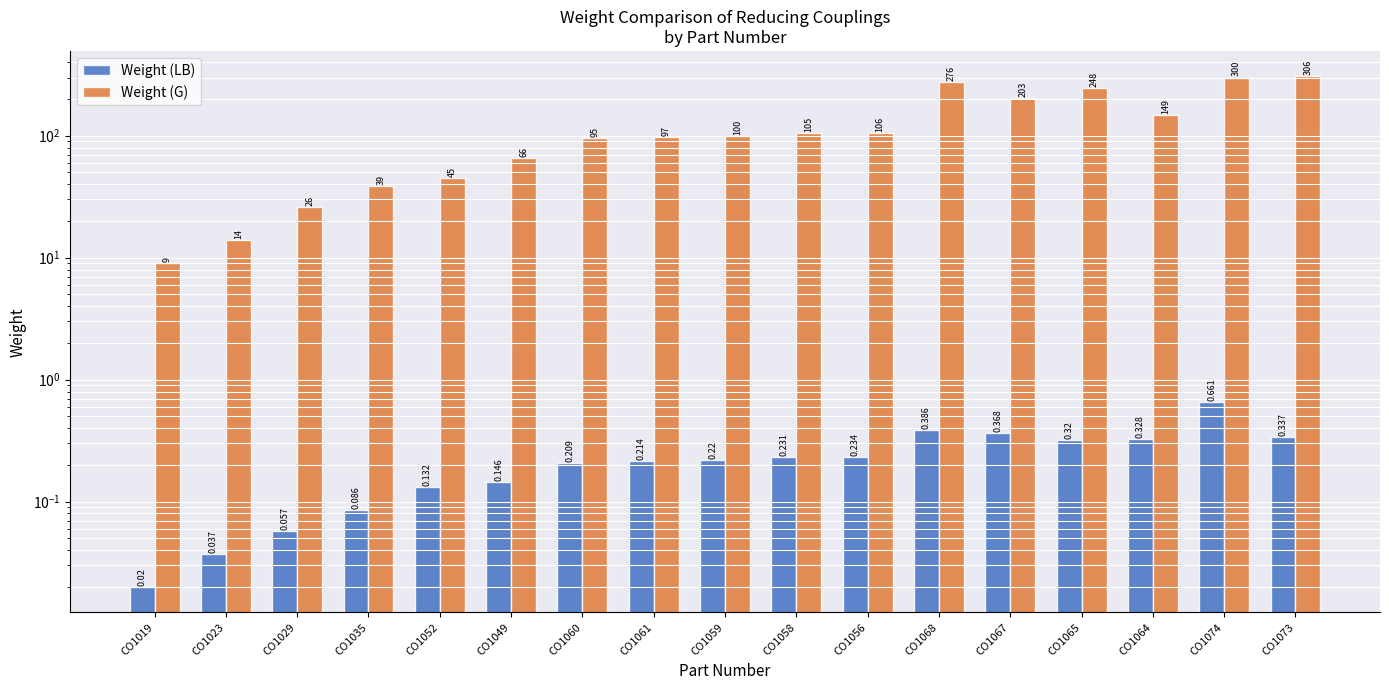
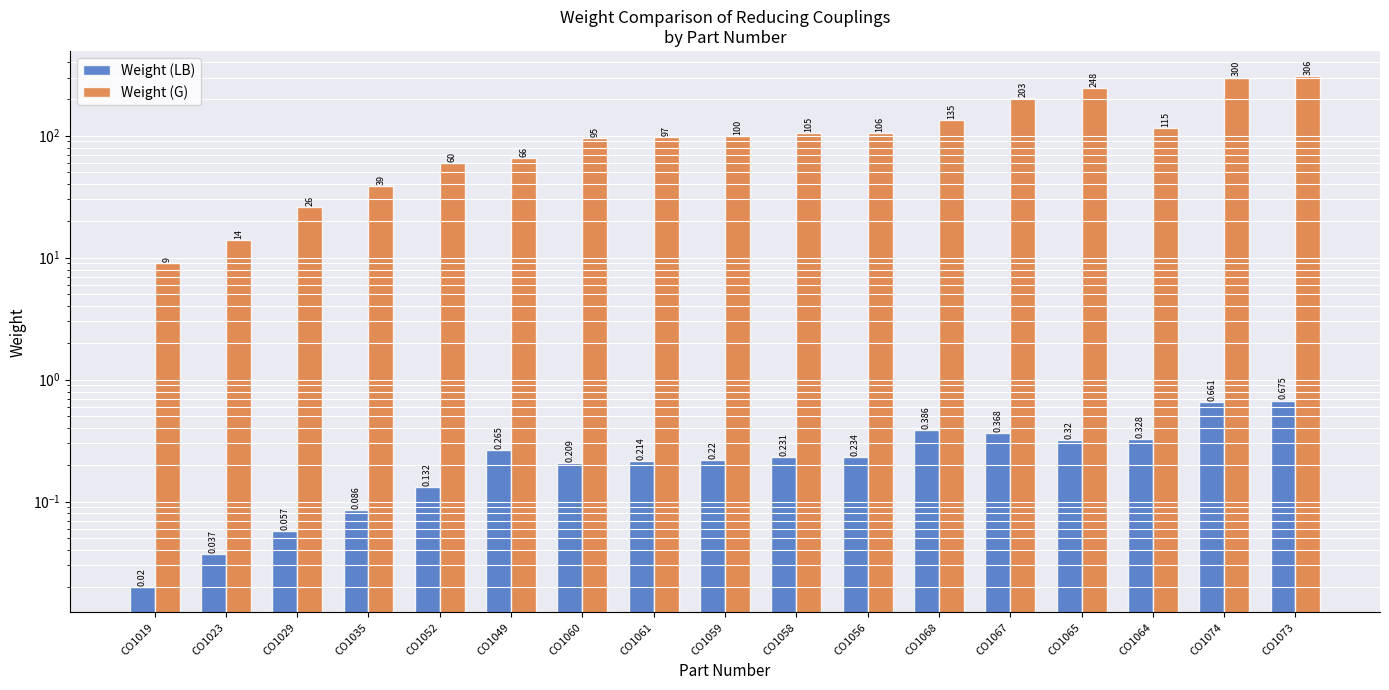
Weight (G), CO1052: 45 -> 60
Weight (LB), CO1049: 0.146 -> 0.265
Weight (G), CO1068: 276 -> 135
Weight (G), CO1064: 149 -> 115
Weight (LB), CO1073: 0.337 -> 0.675
